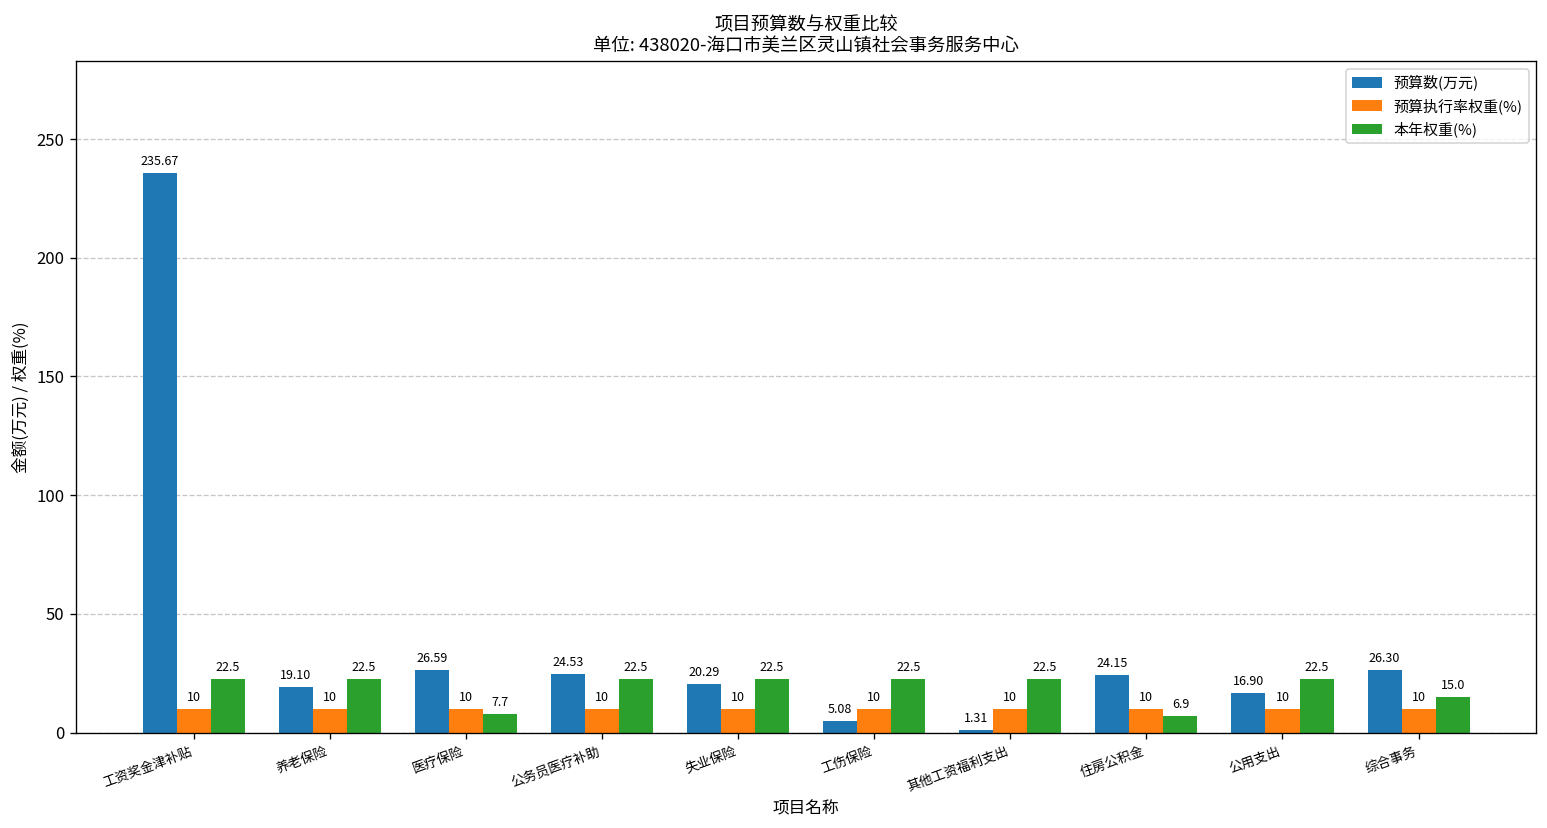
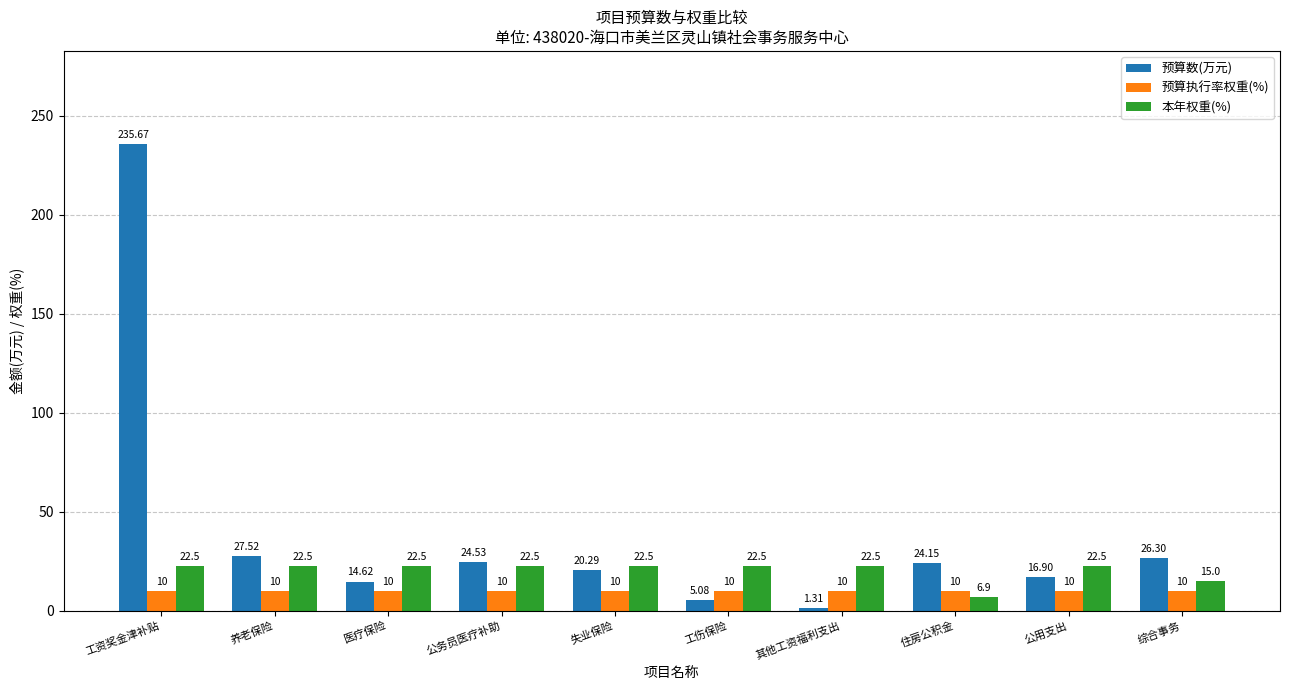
预算数(万元), 养老保险: 19.10 -> 27.52
预算数(万元), 医疗保险: 26.59 -> 14.62
本年权重(%), 医疗保险: 7.7 -> 22.5
